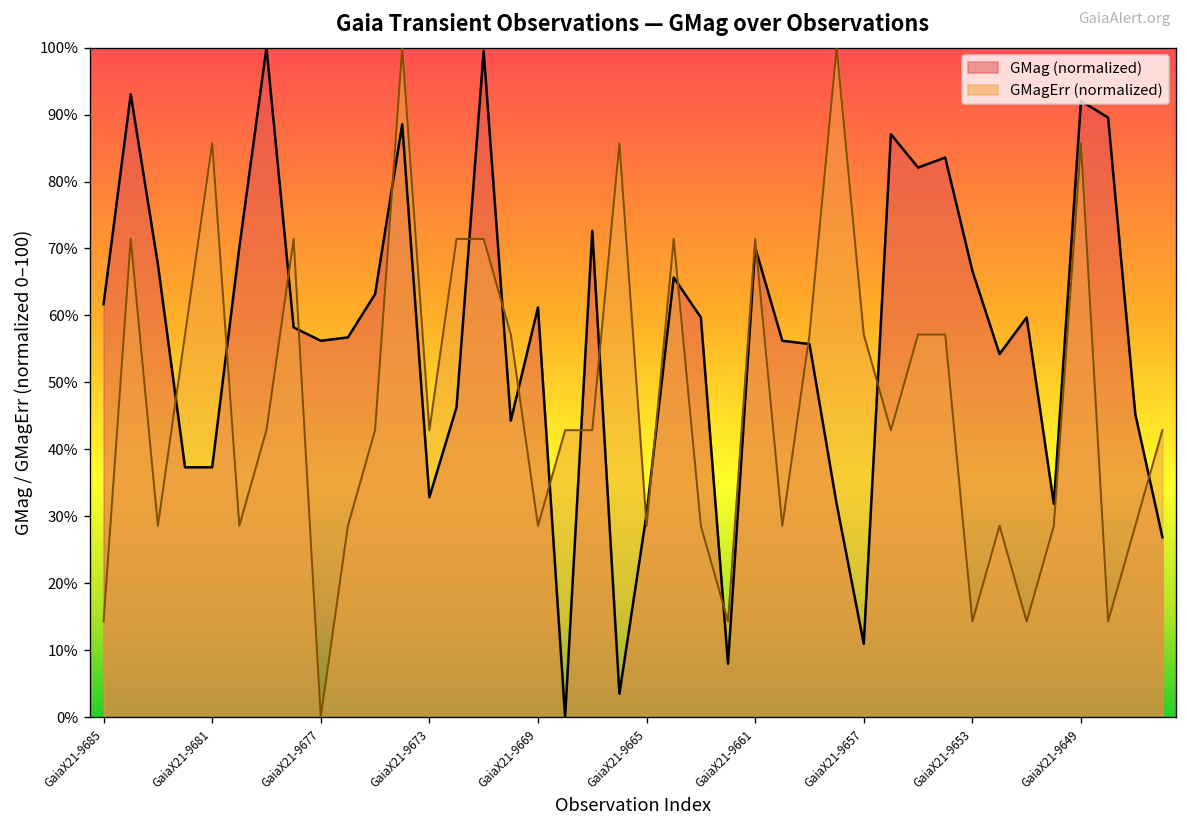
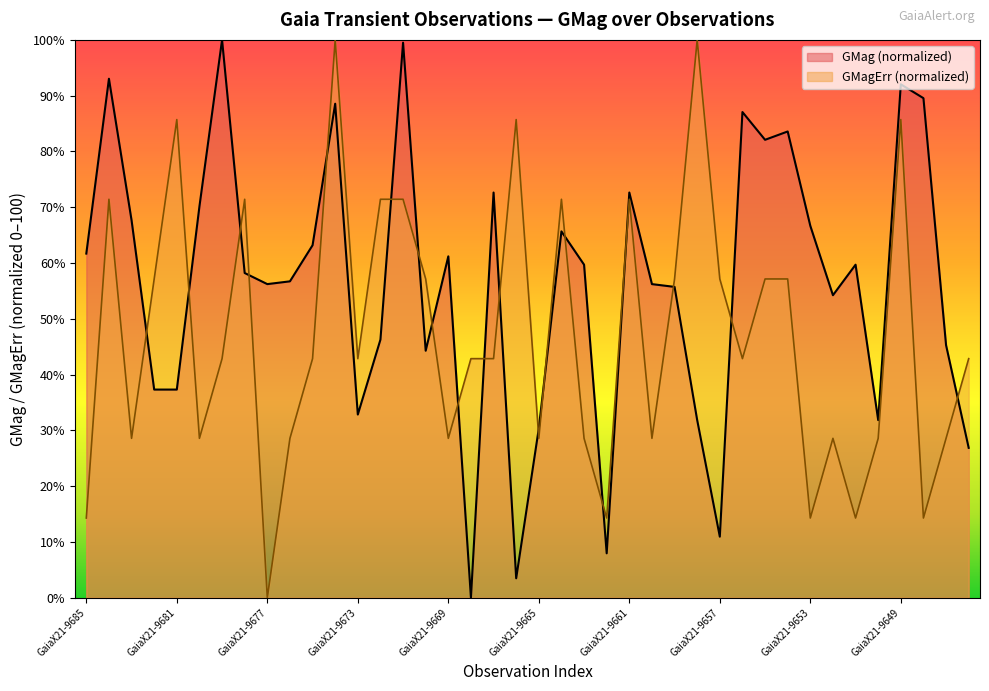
GMag (normalized), GaiaX21-9661: 70% -> 73%
